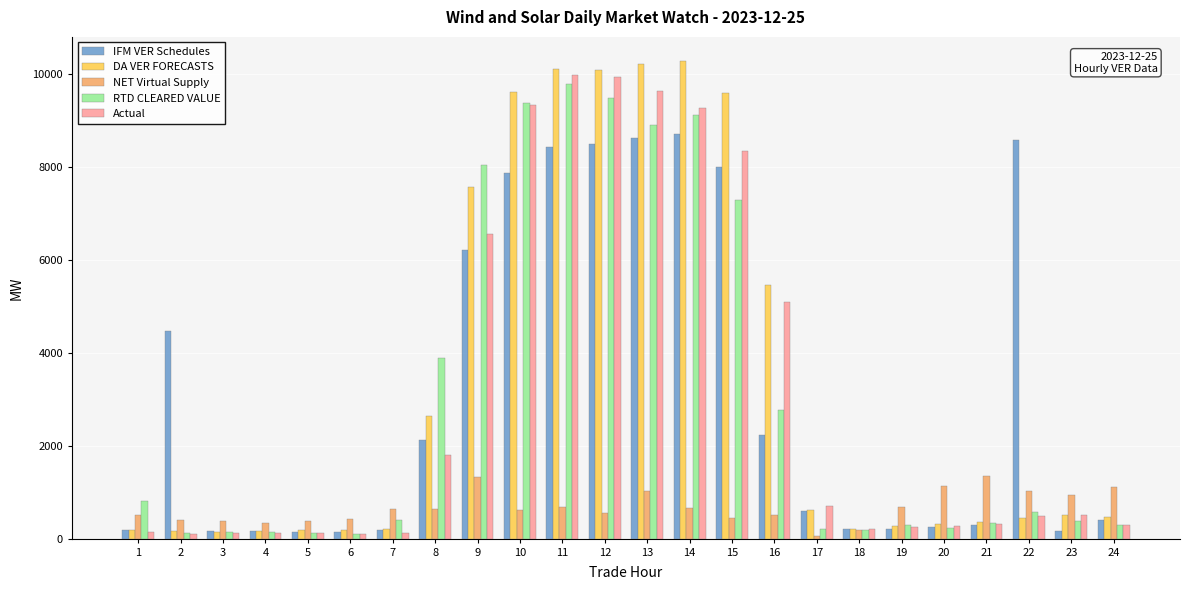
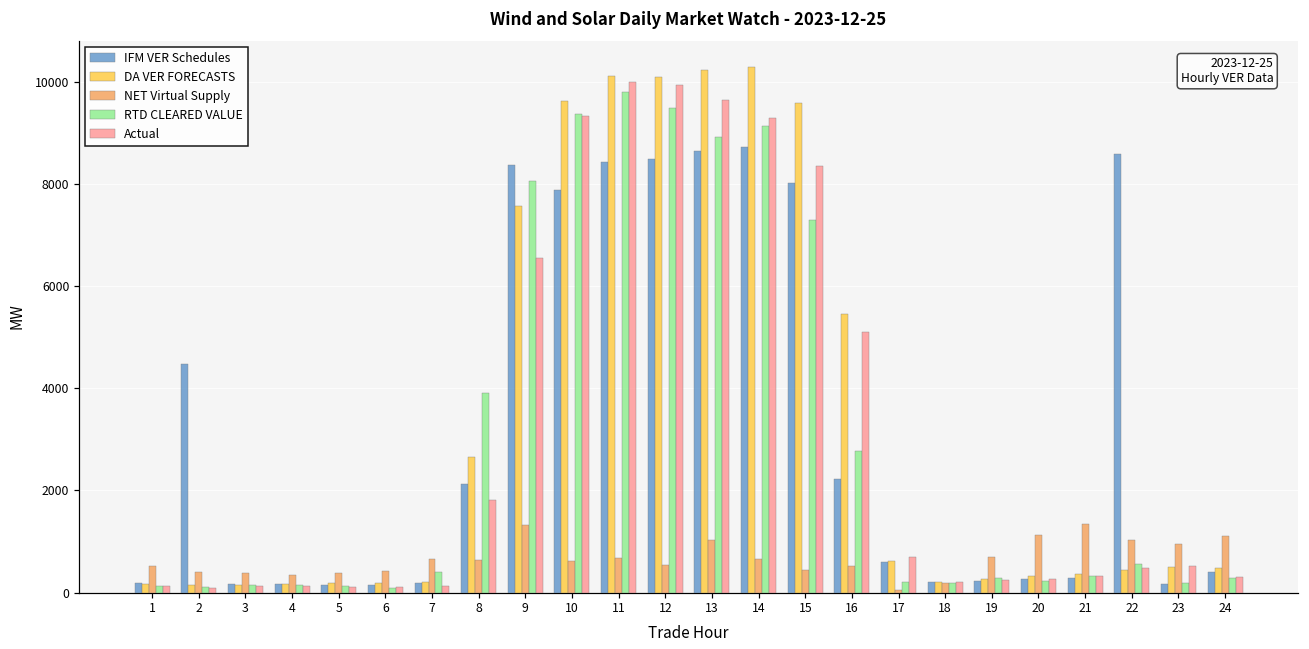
RTD CLEARED VALUE, 1: 800 -> 100
IFM VER Schedules, 9: 6200 -> 8400
RTD CLEARED VALUE, 23: 400 -> 200
